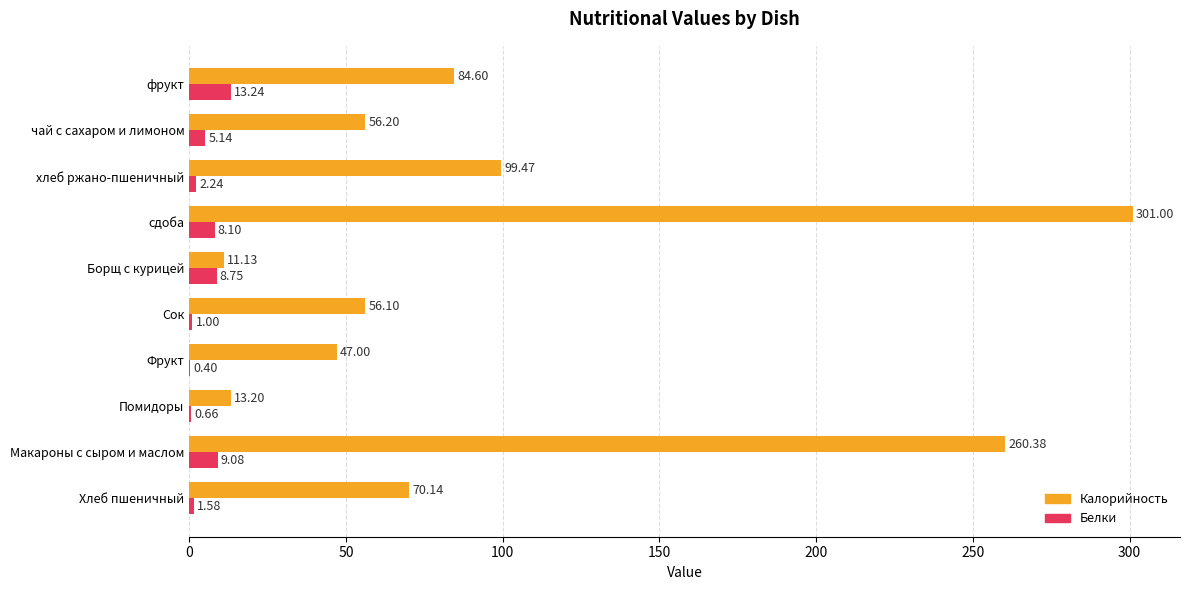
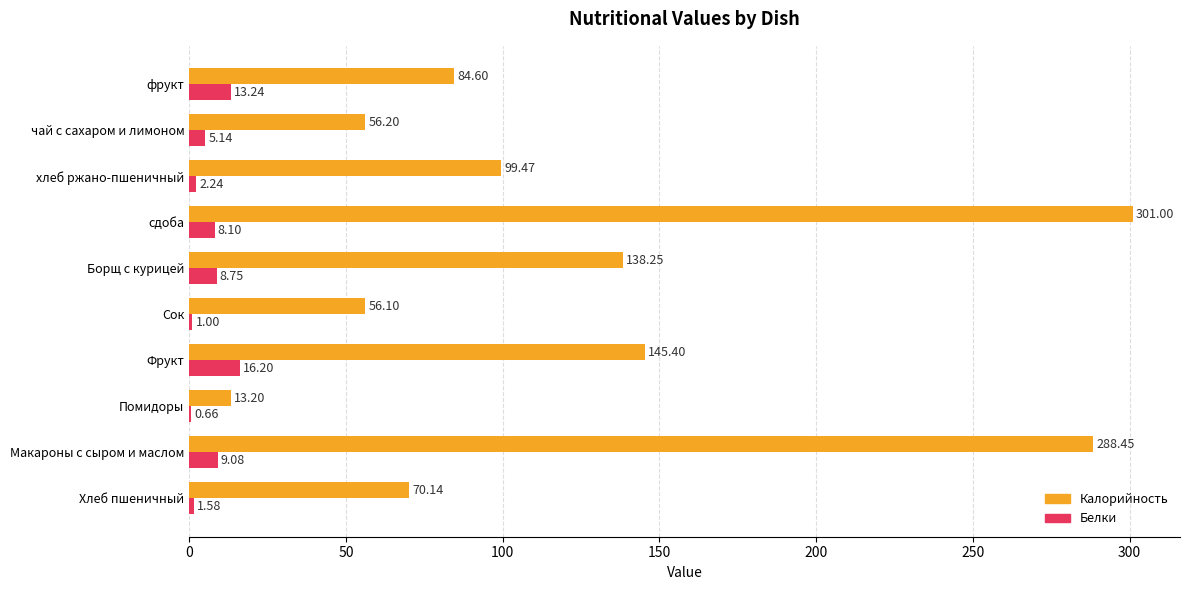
Калорийность, Борщ с курицей: 11.13 -> 138.25
Калорийность, Фрукт: 47.00 -> 145.40
Белки, Фрукт: 0.40 -> 16.20
Калорийность, Макароны с сыром и маслом: 260.38 -> 288.45
